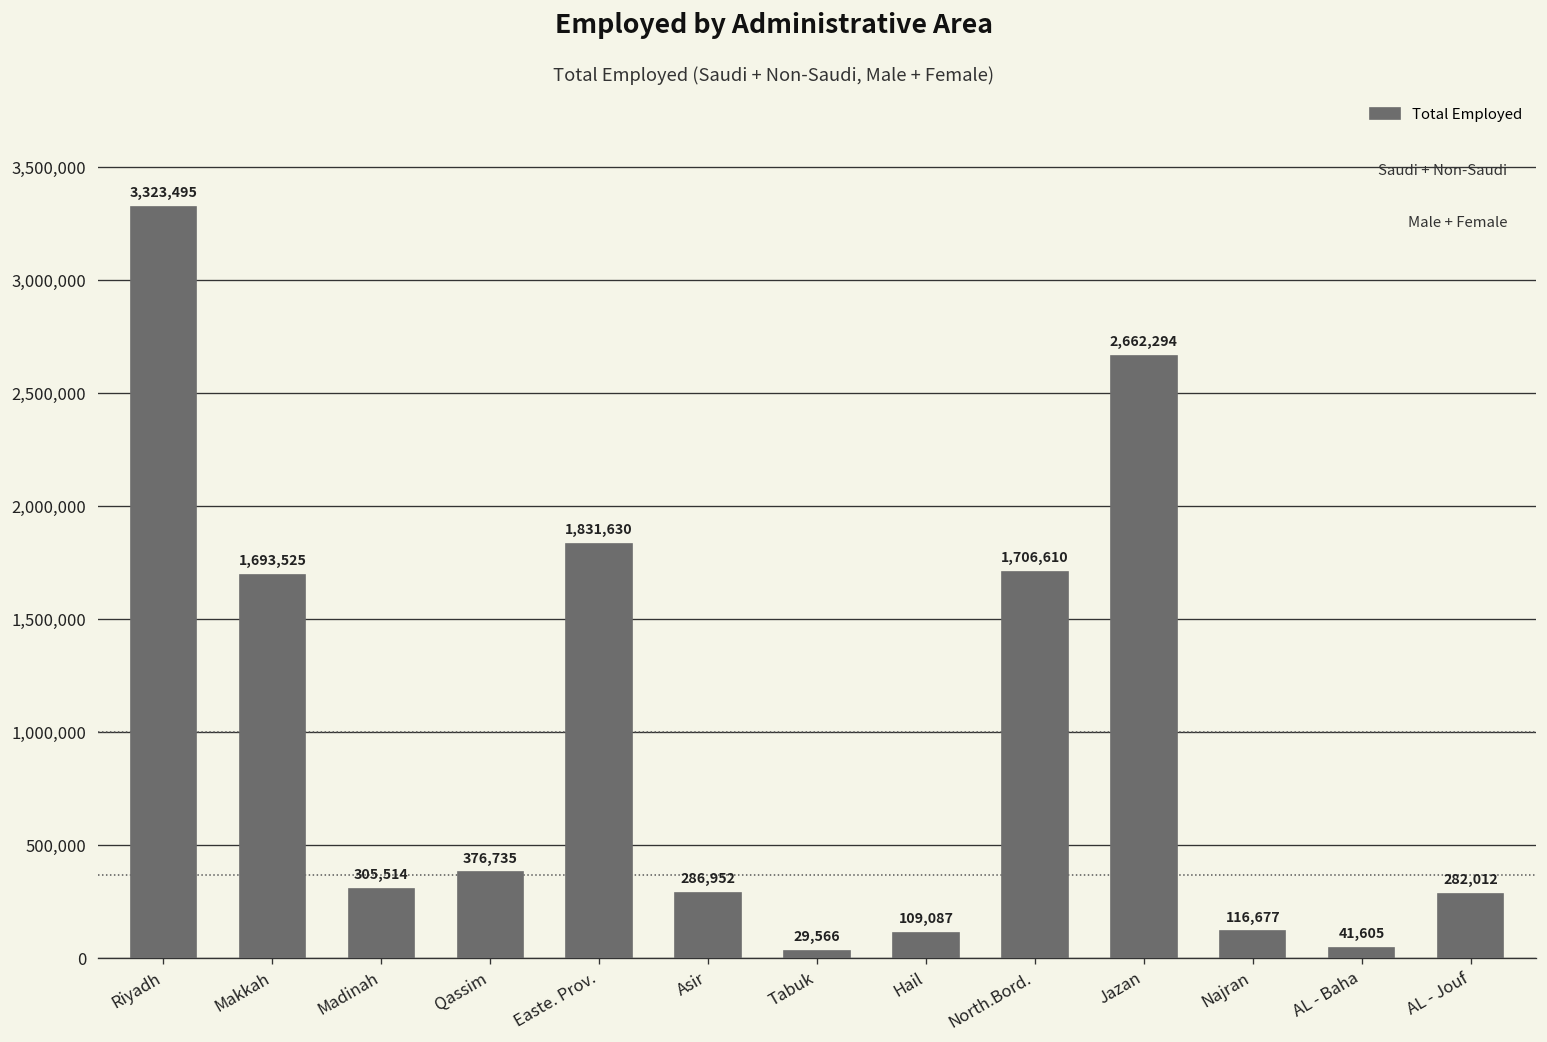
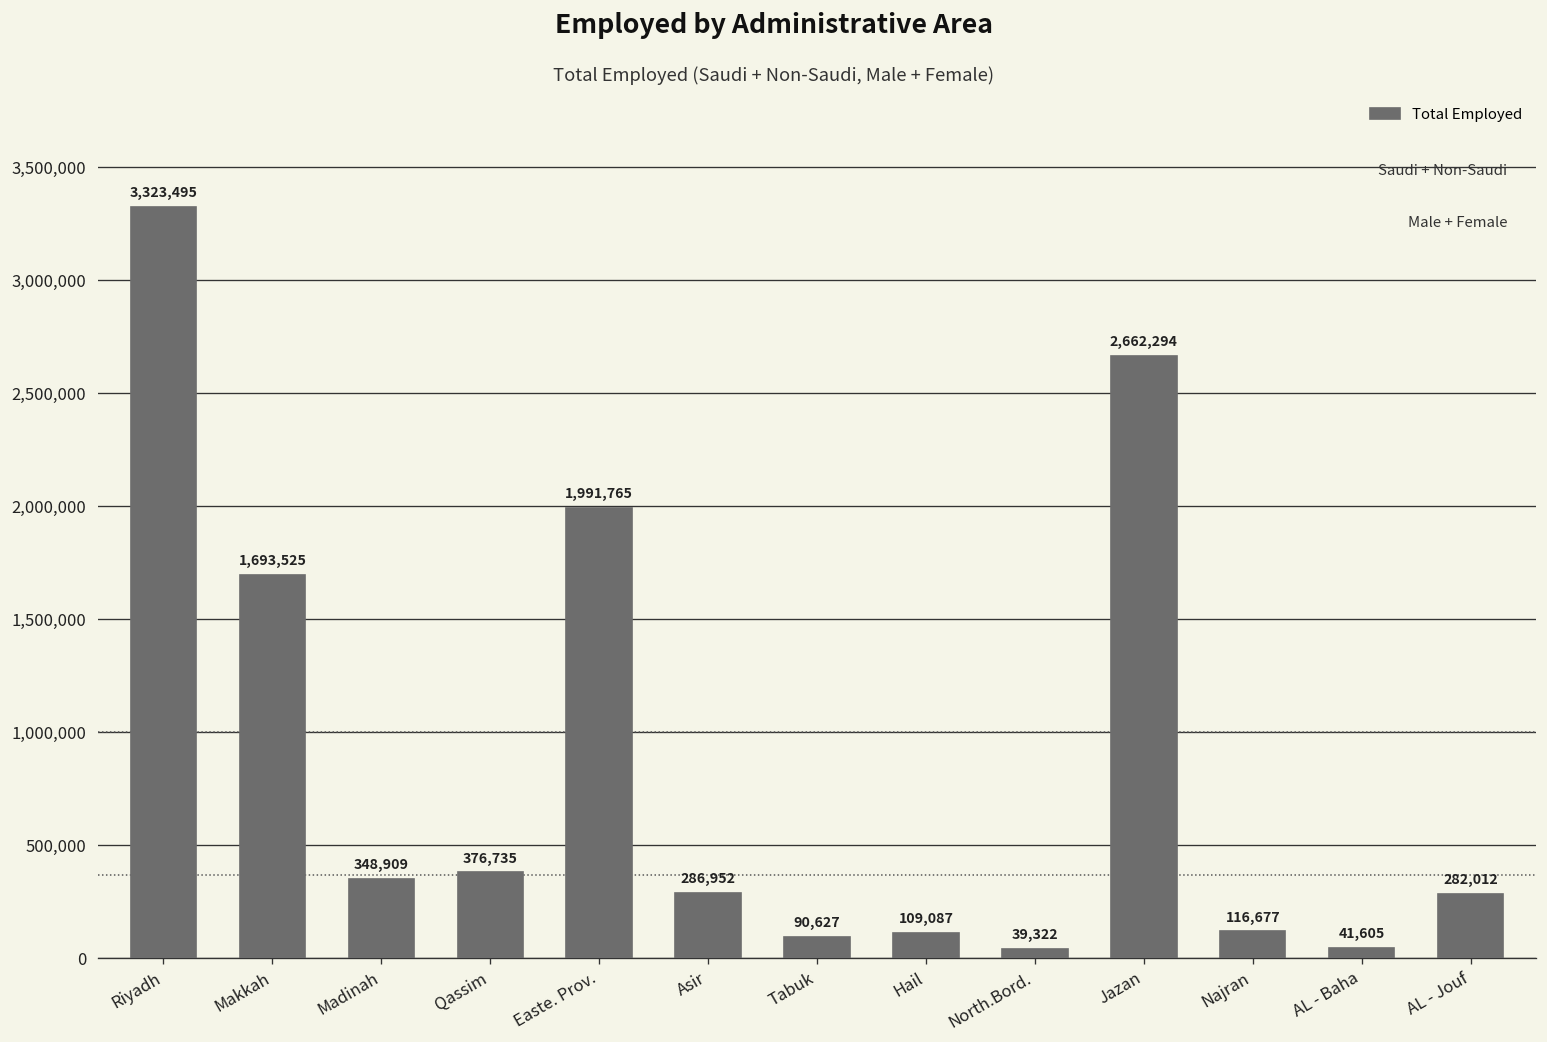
Madinah: 305,514 -> 348,909
Easte. Prov.: 1,831,630 -> 1,991,765
Tabuk: 29,566 -> 90,627
North.Bord.: 1,706,610 -> 39,322
